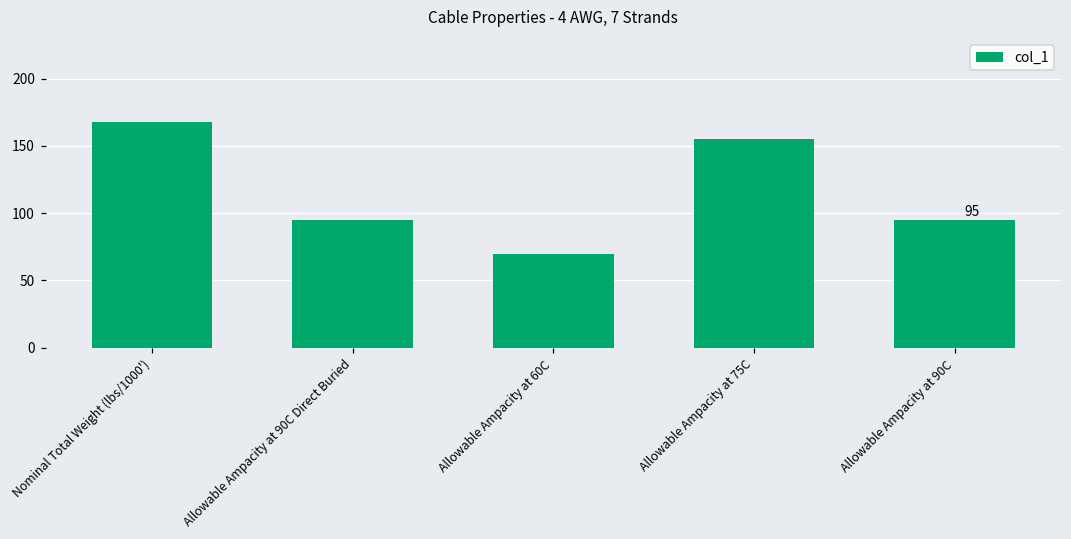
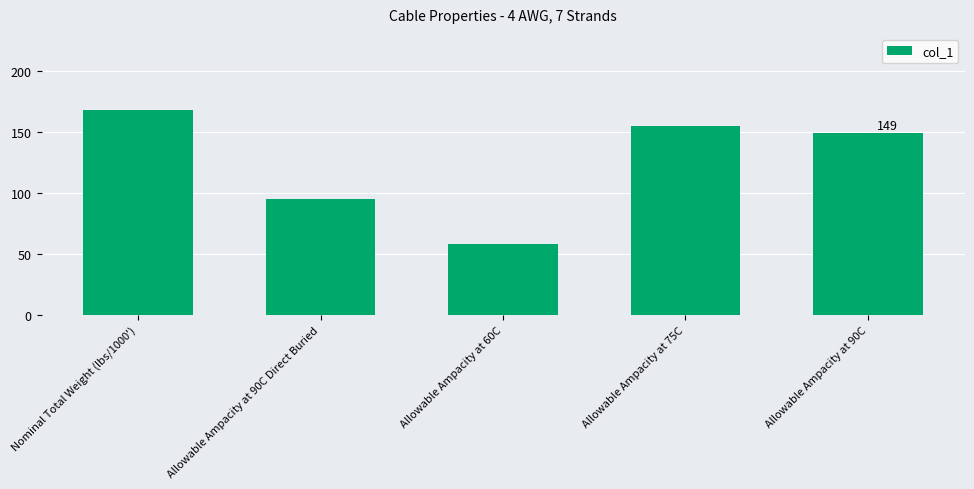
Allowable Ampacity at 60C: 70 -> 58
Allowable Ampacity at 90C: 95 -> 149
